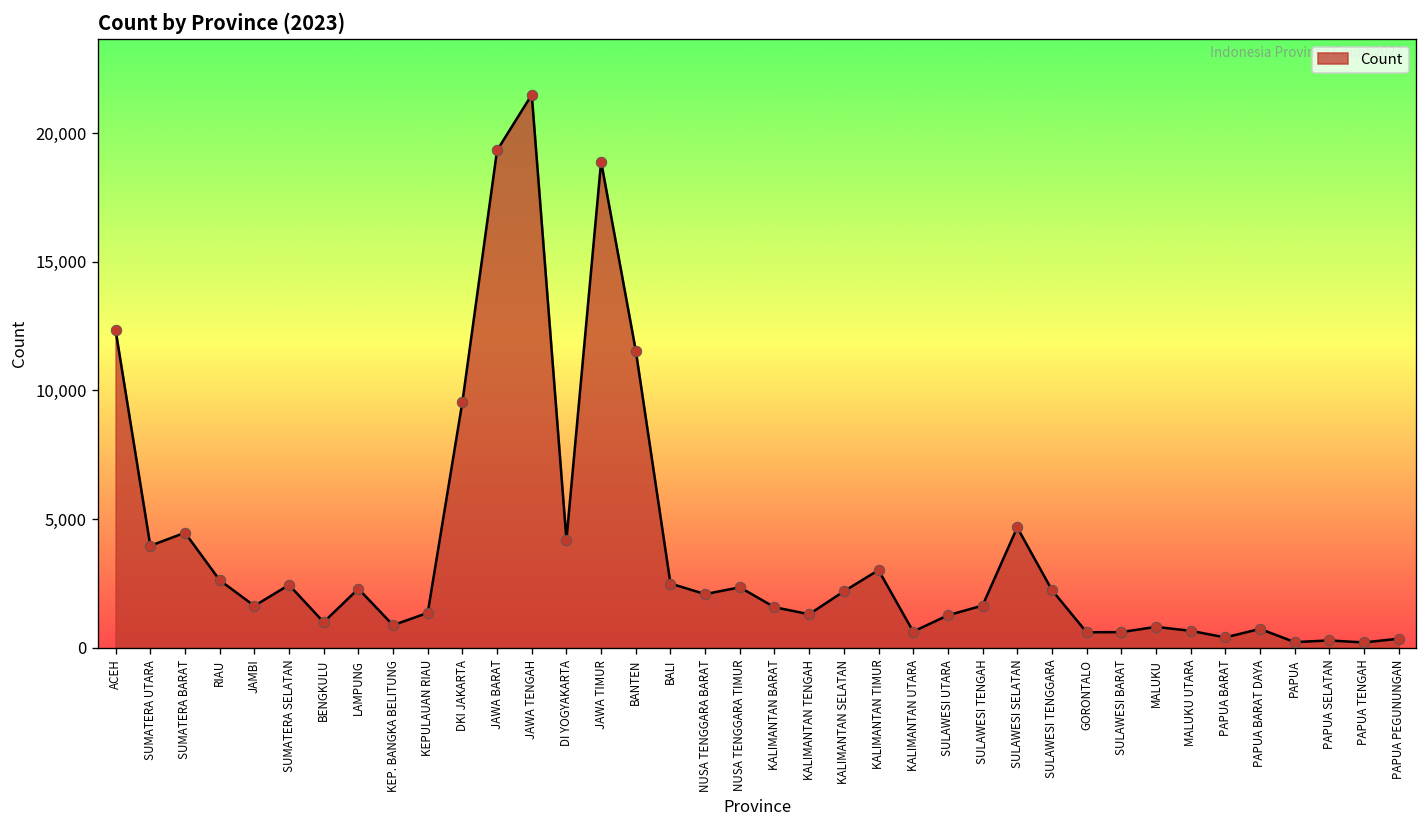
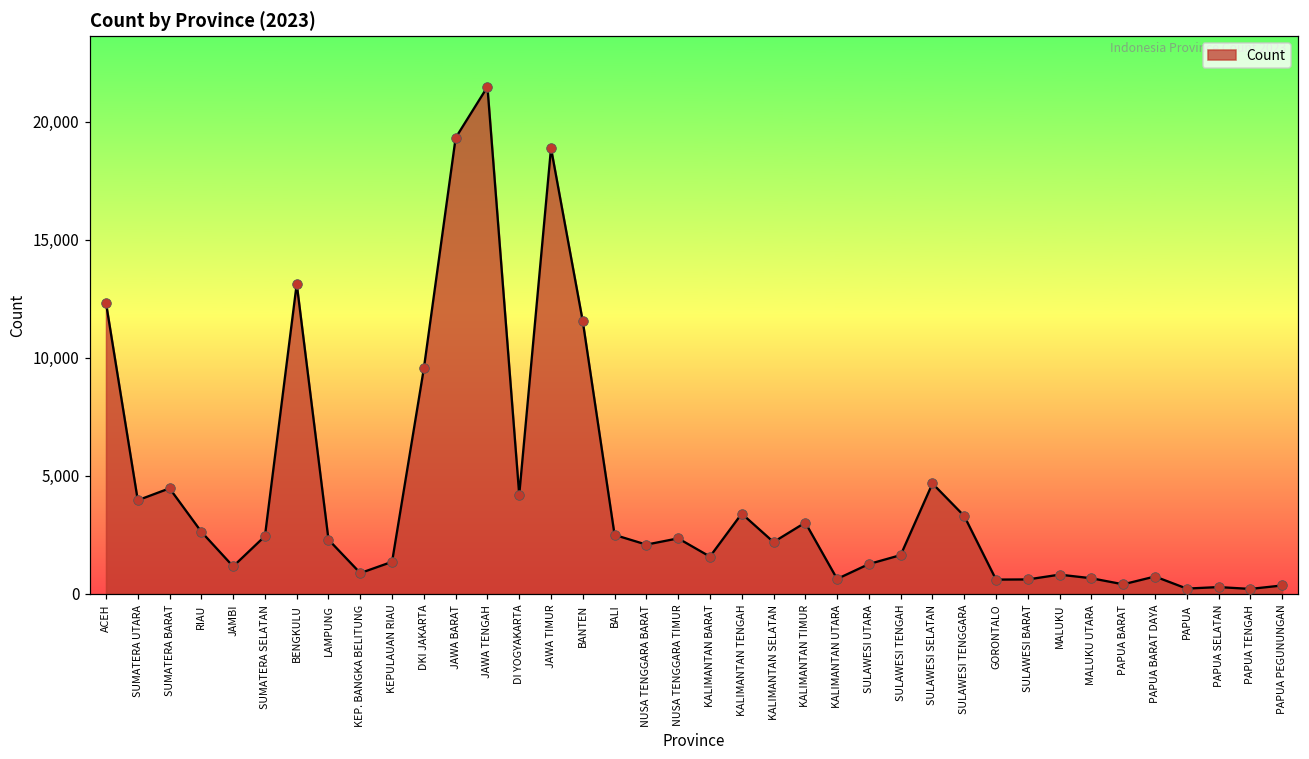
JAMBI: 1,600 -> 1,200
BENGKULU: 1,000 -> 13,100
KALIMANTAN TENGAH: 1,300 -> 3,400
SULAWESI TENGGARA: 2,300 -> 3,300
